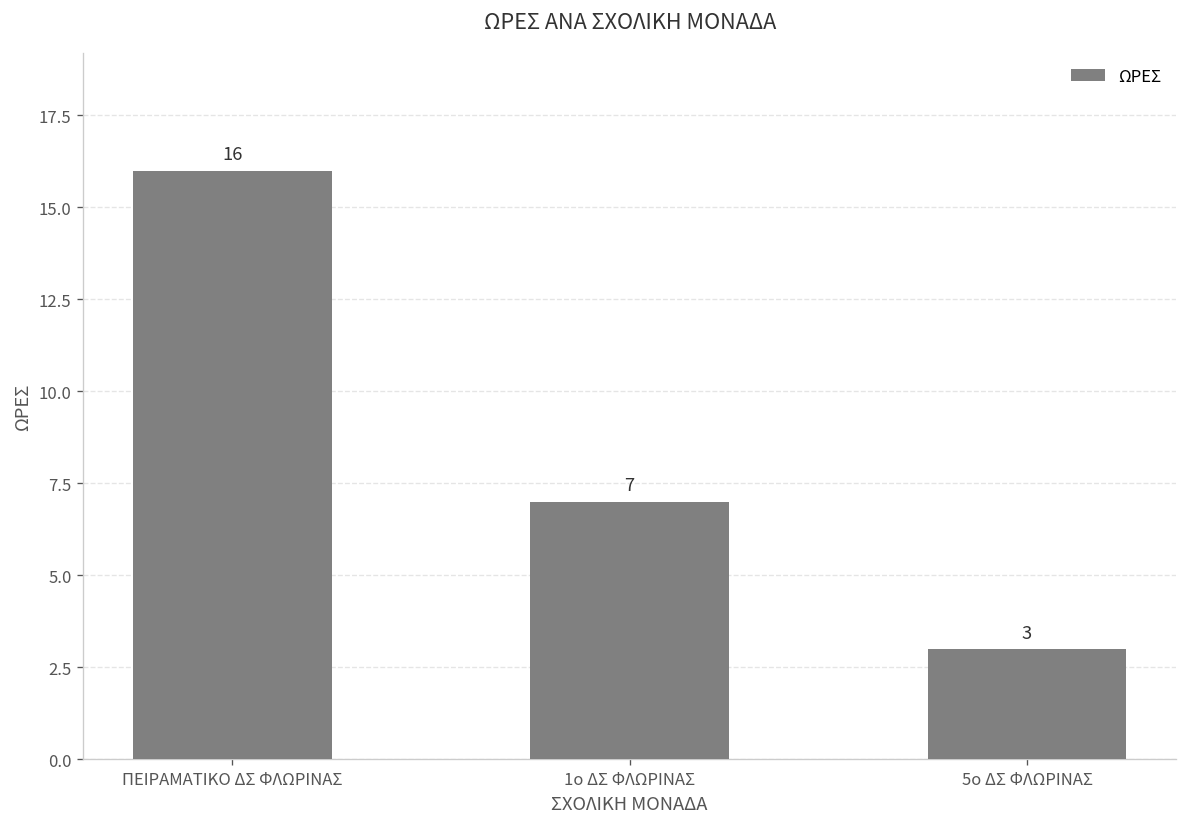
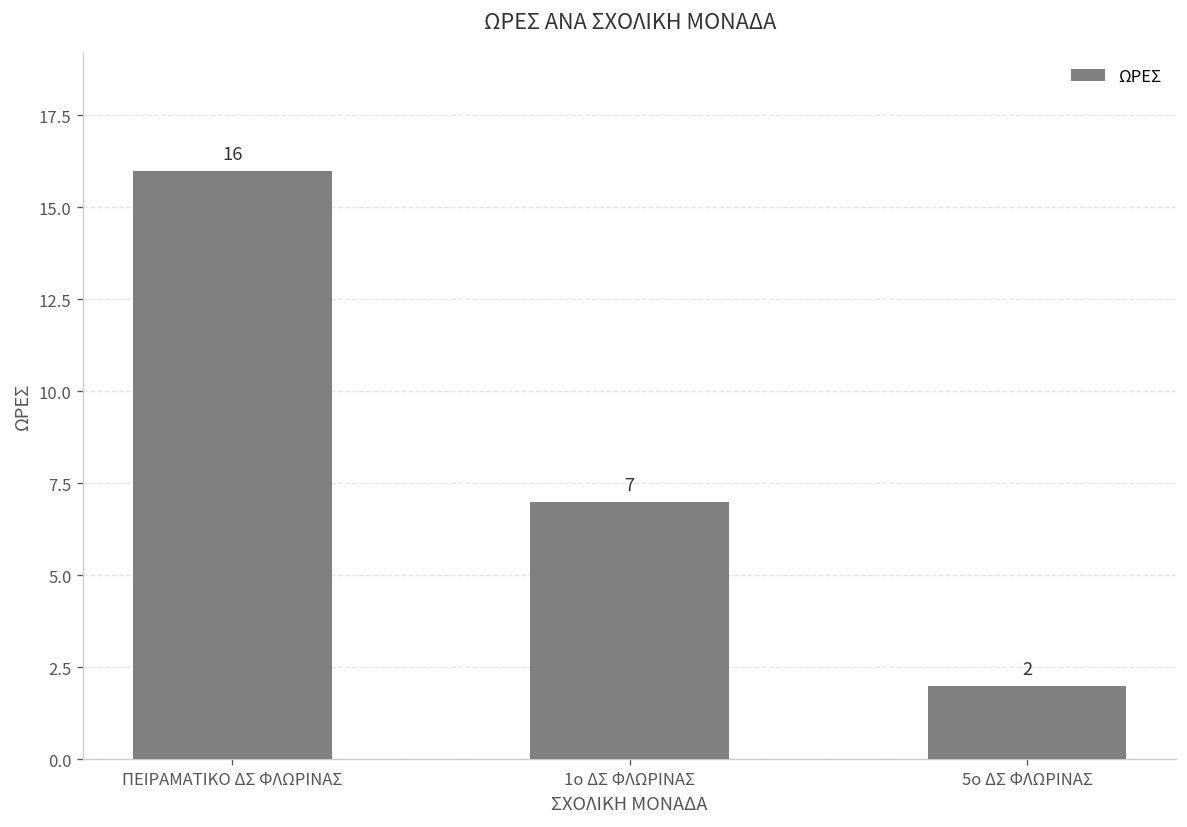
5ο ΔΣ ΦΛΩΡΙΝΑΣ: 3 -> 2
